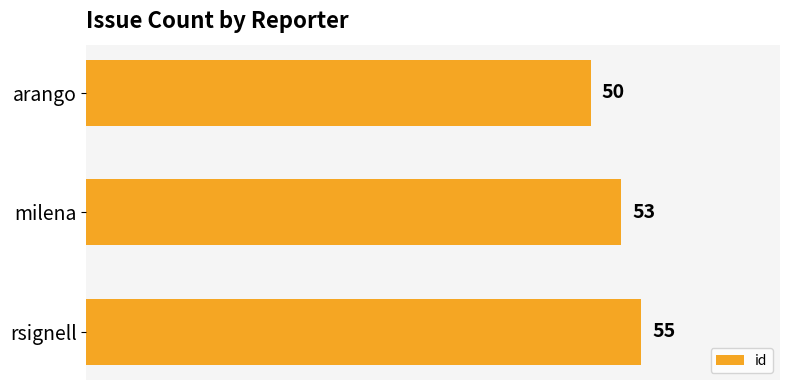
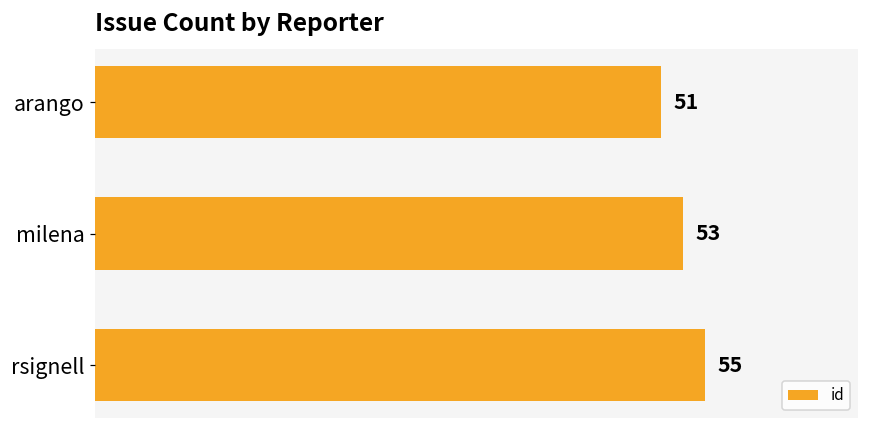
arango: 50 -> 51
